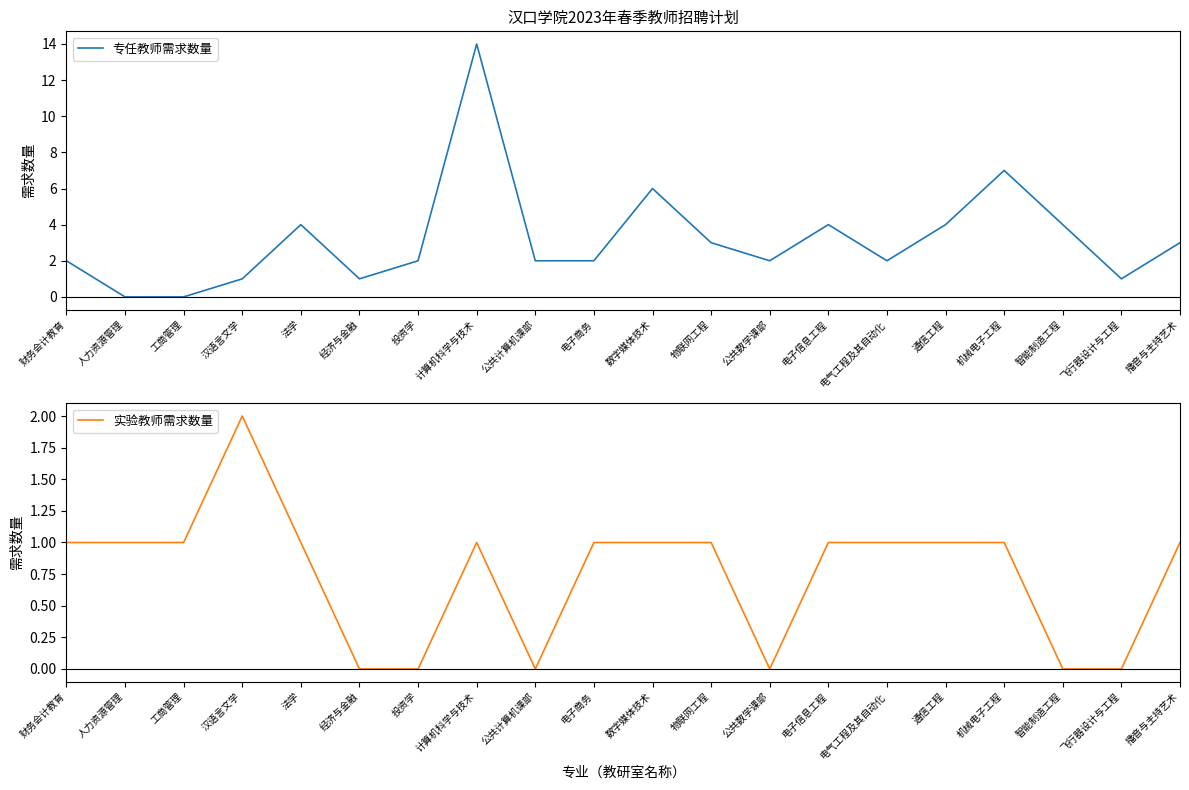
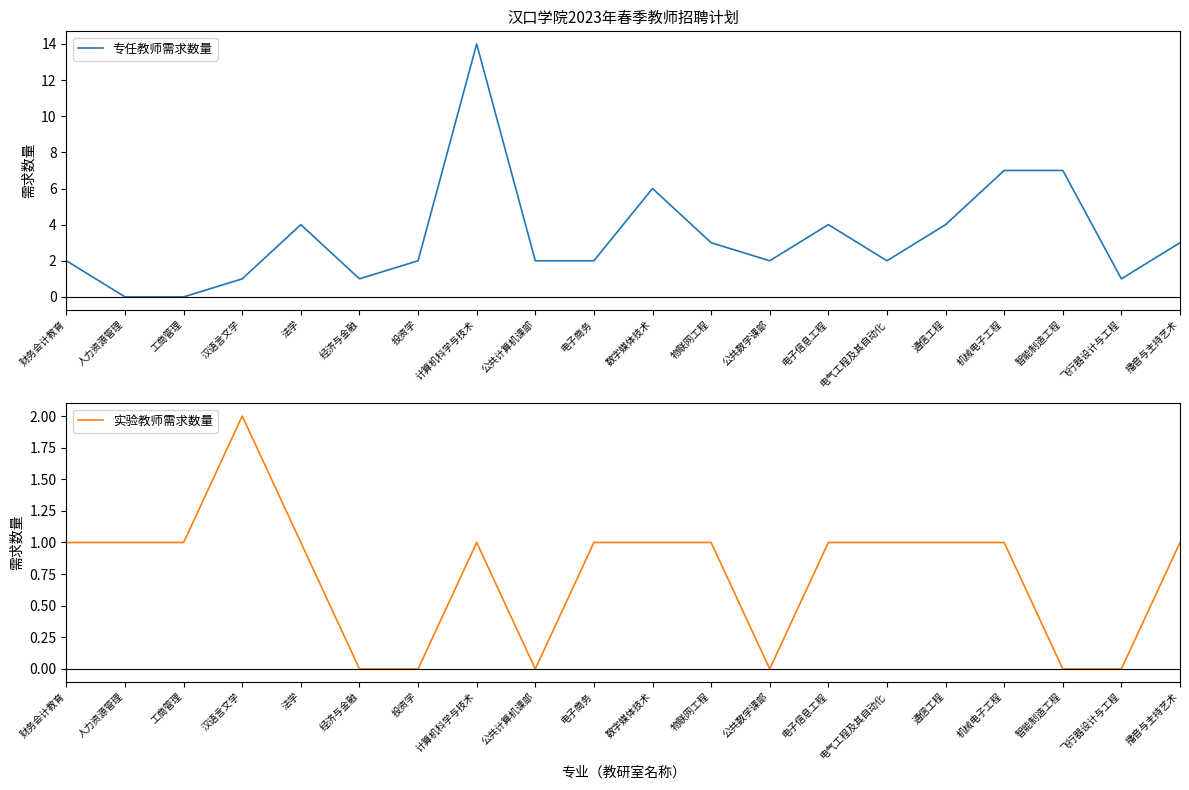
汉口学院2023年春季教师招聘计划, 智能制造工程: 4 -> 7
